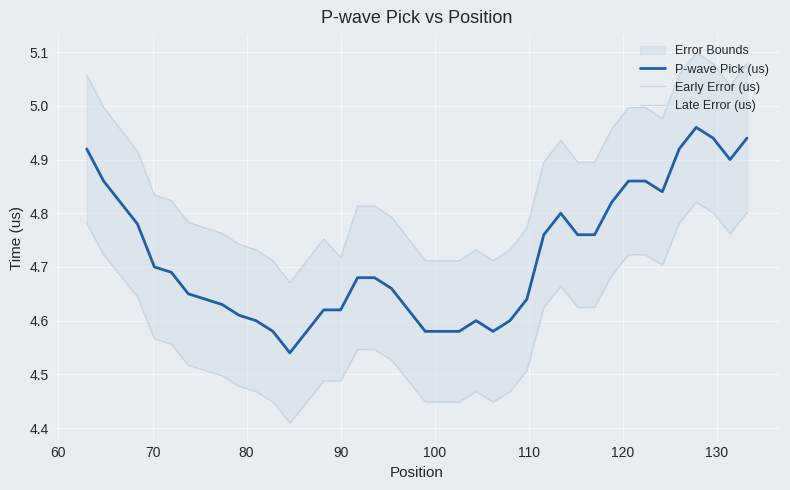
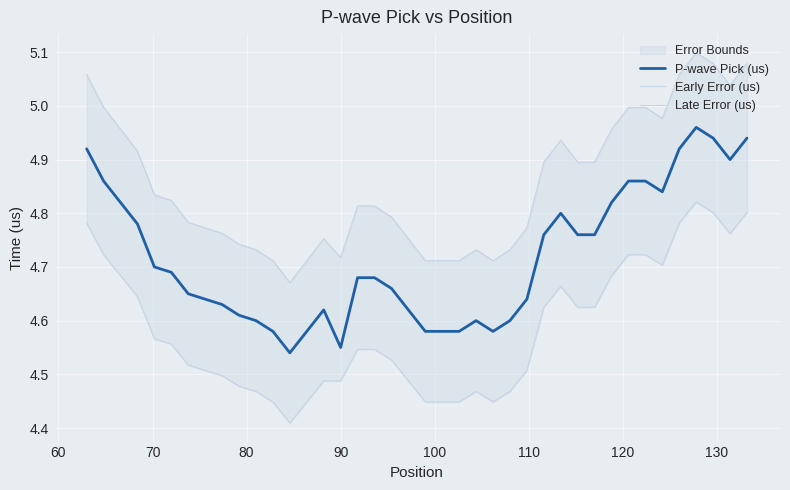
P-wave Pick (us), 90: 4.62 -> 4.55
